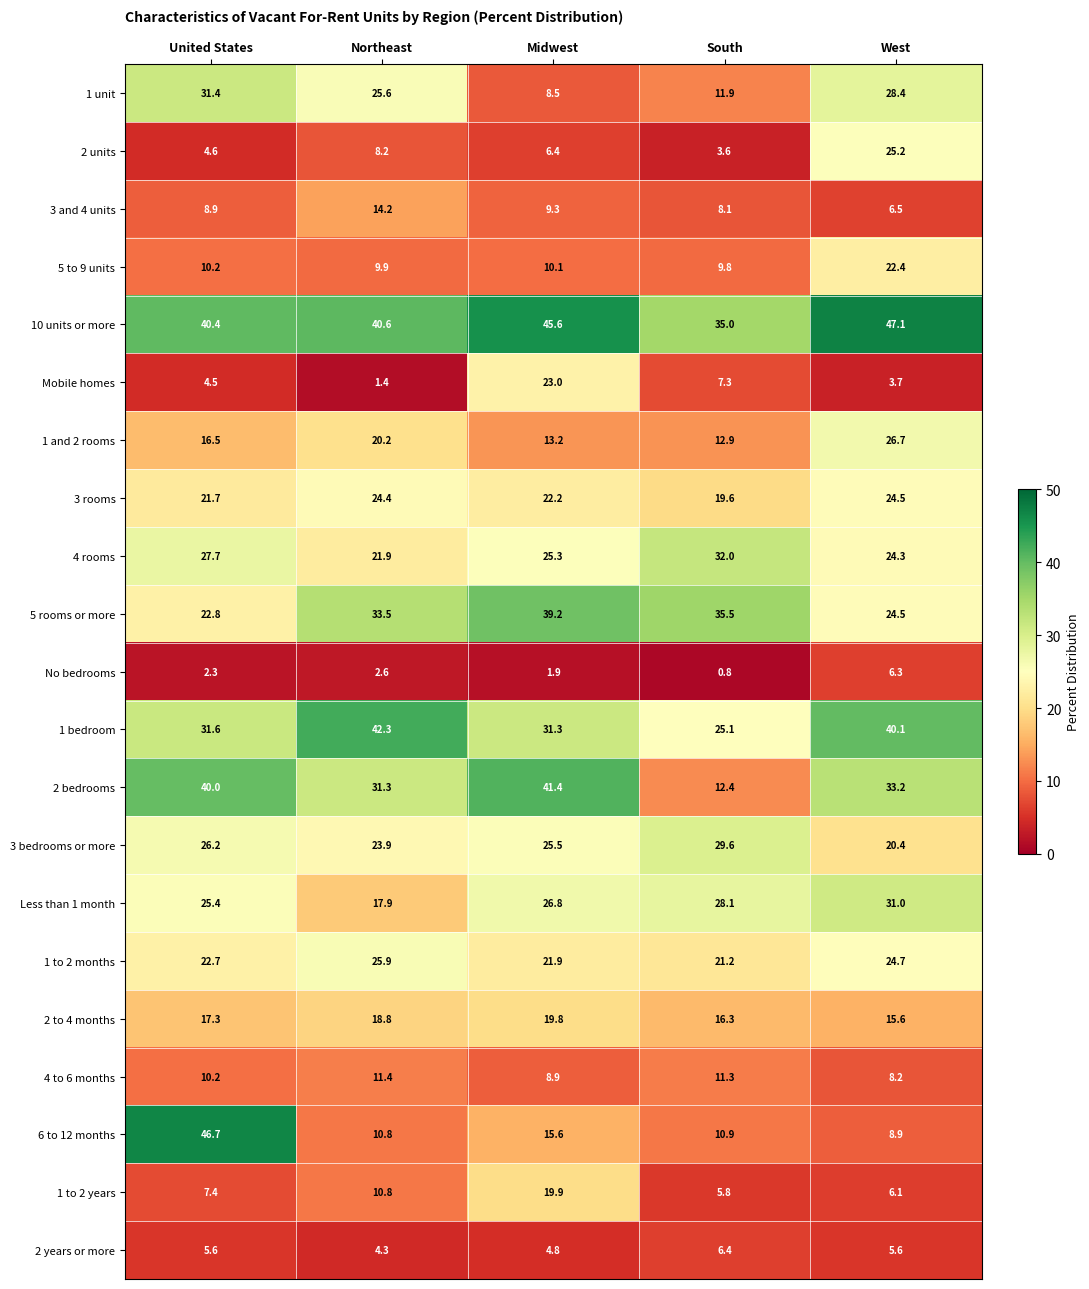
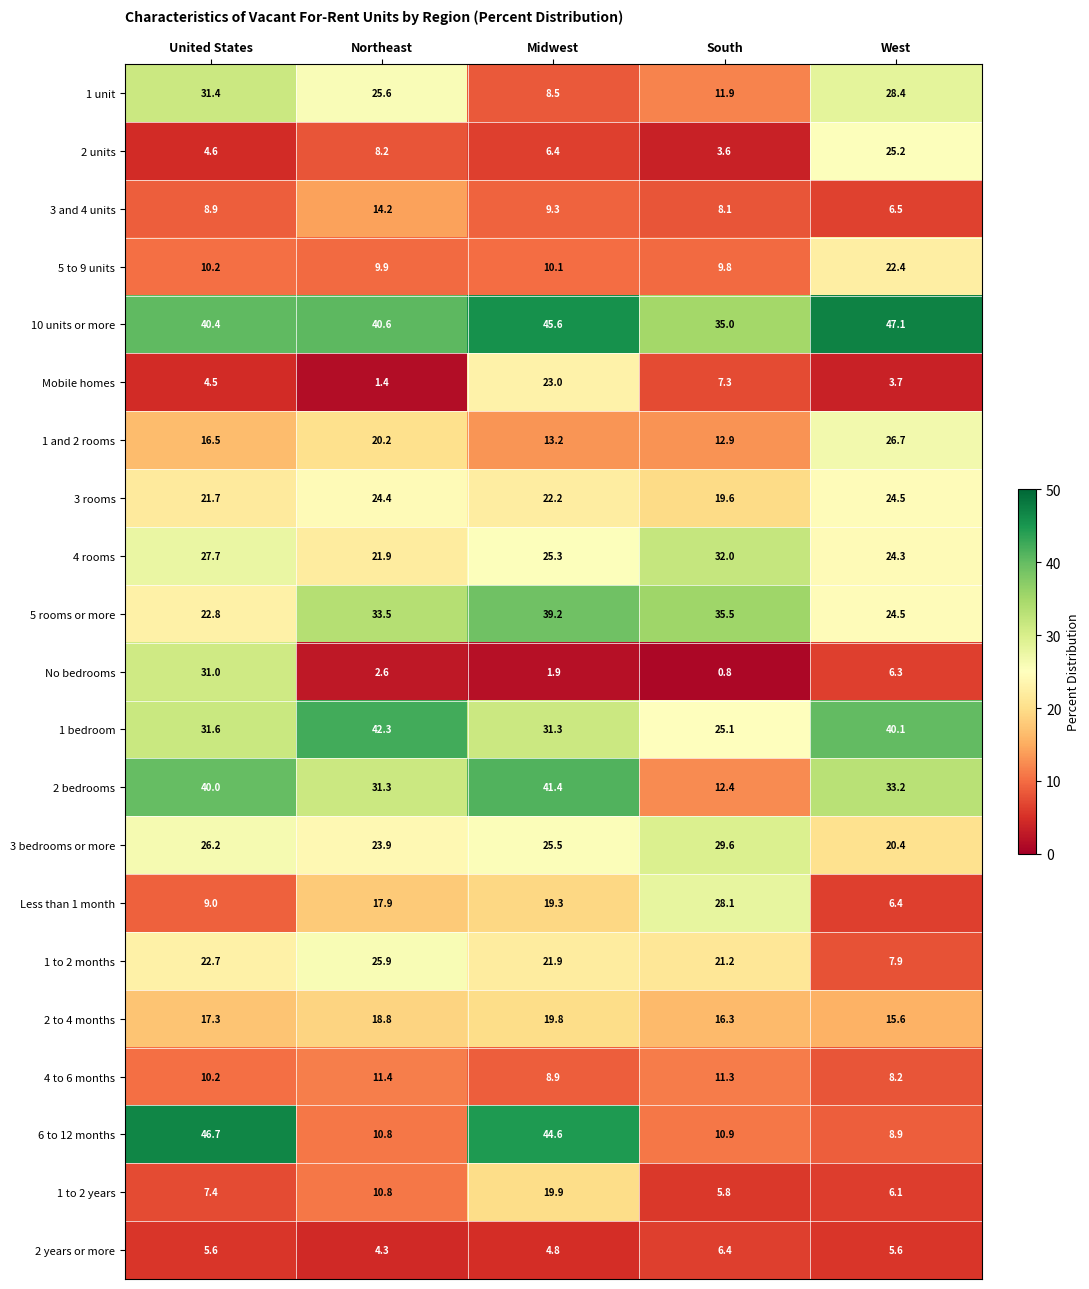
No bedrooms, United States: 2.3 -> 31.0
Less than 1 month, United States: 25.4 -> 9.0
Less than 1 month, Midwest: 26.8 -> 19.3
Less than 1 month, West: 31.0 -> 6.4
1 to 2 months, West: 24.7 -> 7.9
6 to 12 months, Midwest: 15.6 -> 44.6
